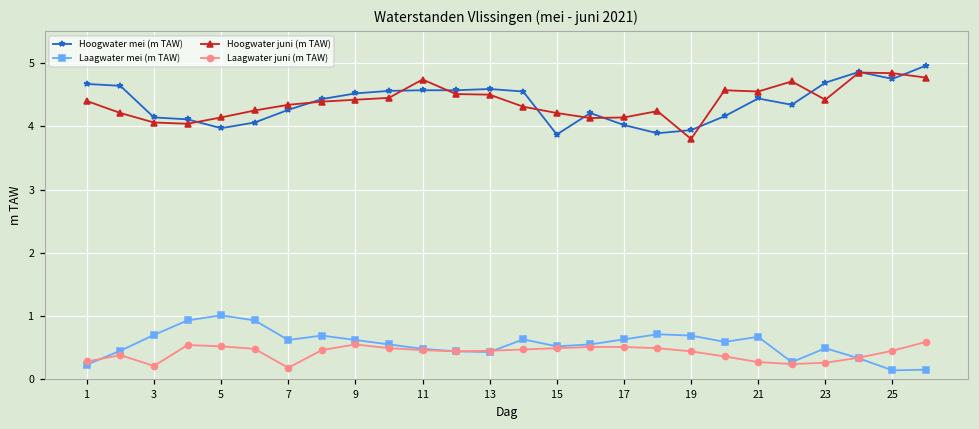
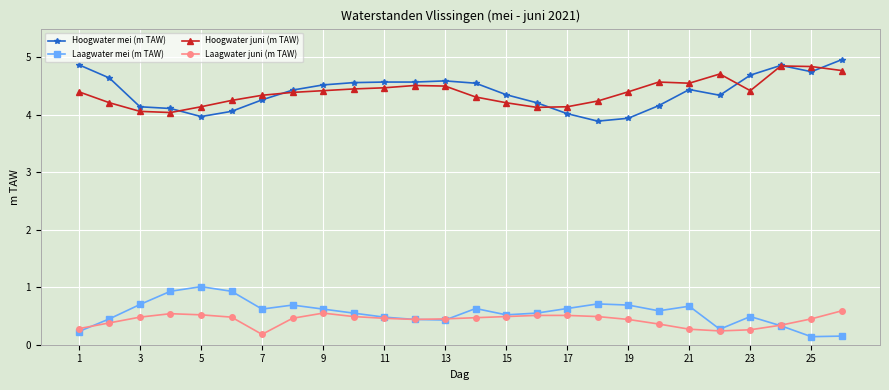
Hoogwater mei (m TAW), 1: 4.7 -> 4.9
Laagwater juni (m TAW), 3: 0.2 -> 0.5
Hoogwater juni (m TAW), 11: 4.7 -> 4.5
Hoogwater mei (m TAW), 15: 3.9 -> 4.4
Hoogwater juni (m TAW), 19: 3.8 -> 4.4
